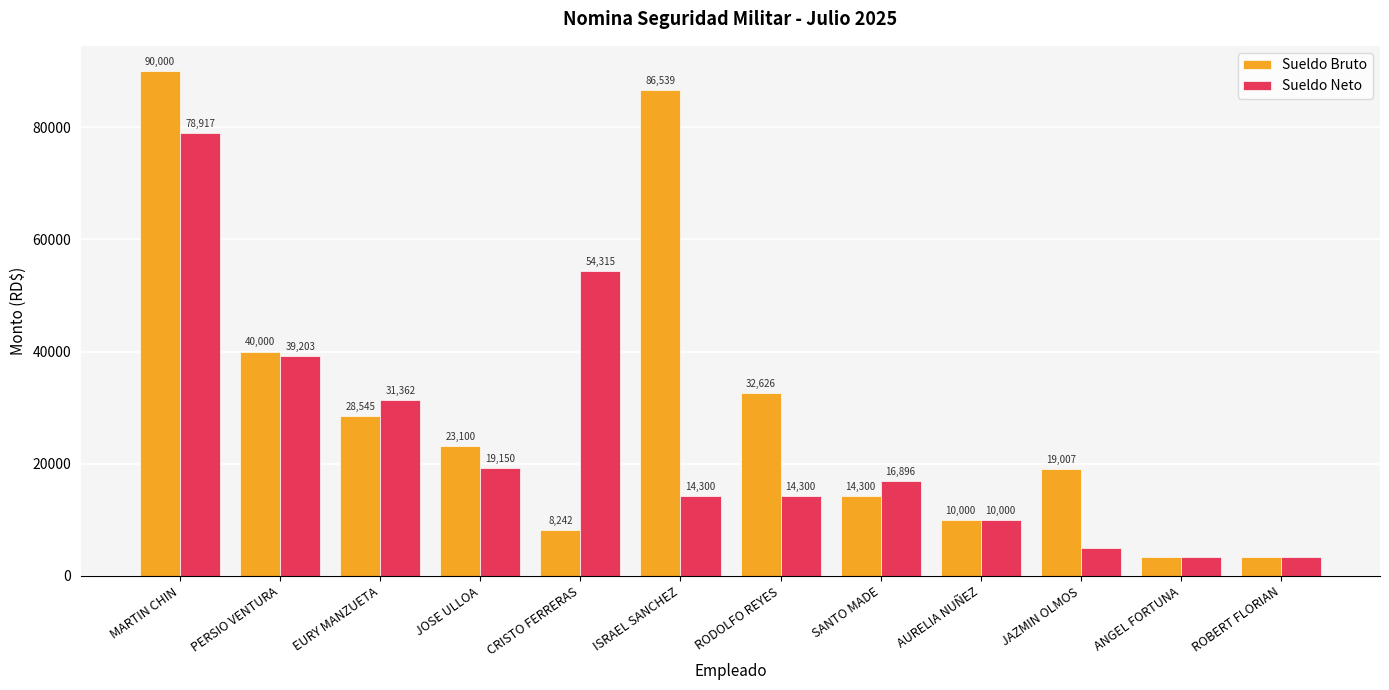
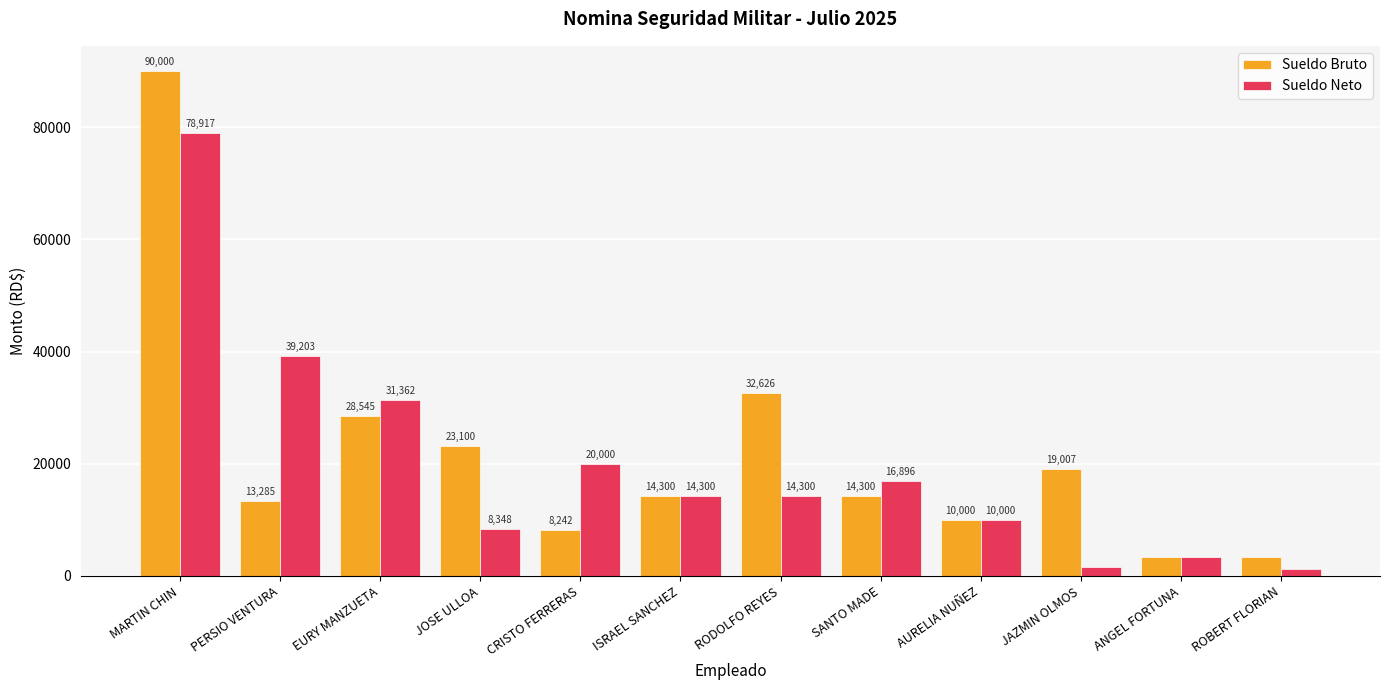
Sueldo Bruto, PERSIO VENTURA: 40,000 -> 13,285
Sueldo Neto, JOSE ULLOA: 19,150 -> 8,348
Sueldo Neto, CRISTO FERRERAS: 54,315 -> 20,000
Sueldo Bruto, ISRAEL SANCHEZ: 86,539 -> 14,300
Sueldo Neto, JAZMIN OLMOS: 5000 -> 2000
Sueldo Neto, ROBERT FLORIAN: 3000 -> 1000
